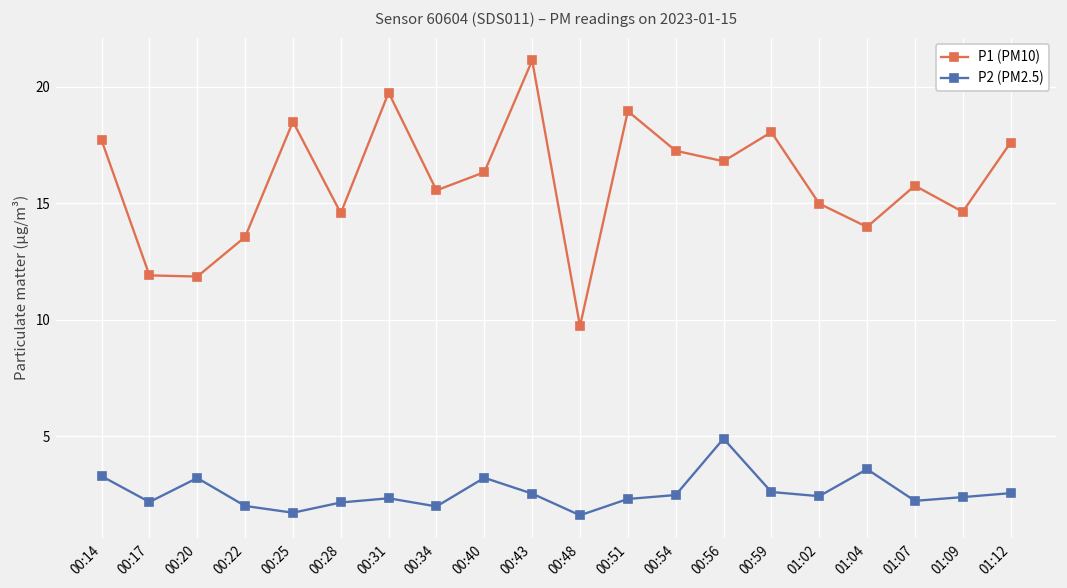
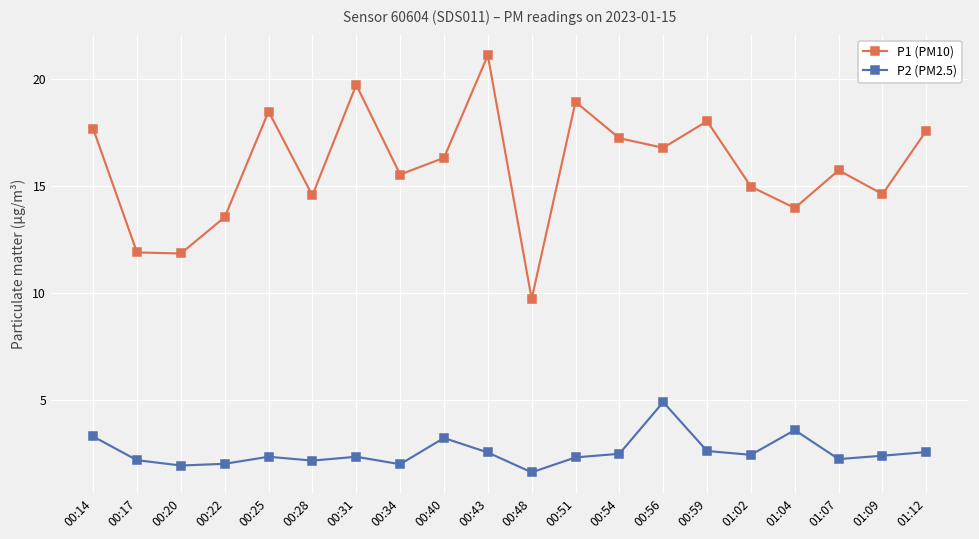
P2 (PM2.5), 00:20: 3.2 -> 1.9
P2 (PM2.5), 00:25: 1.7 -> 2.3
